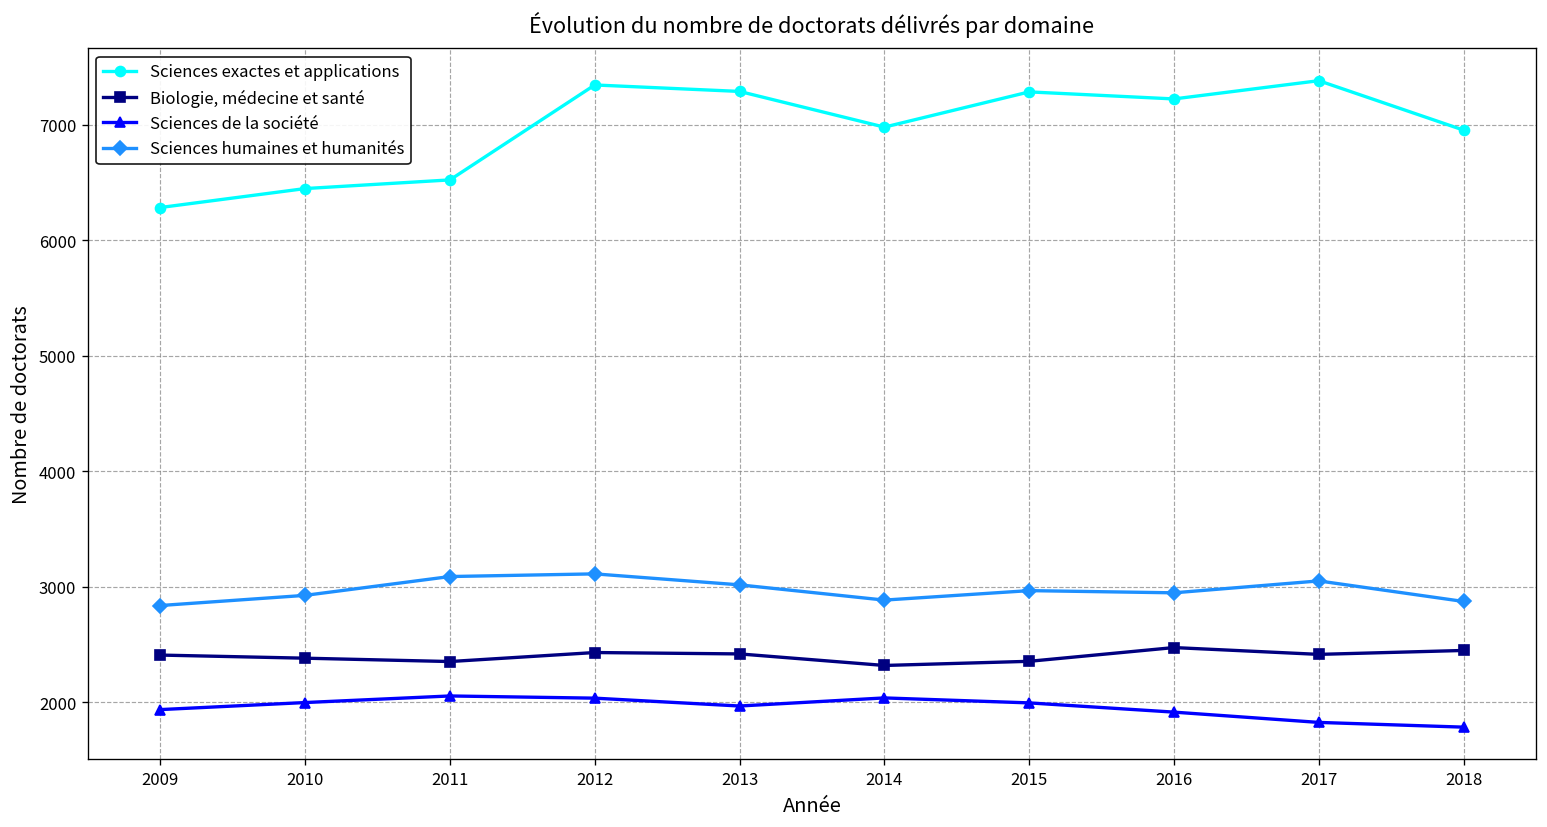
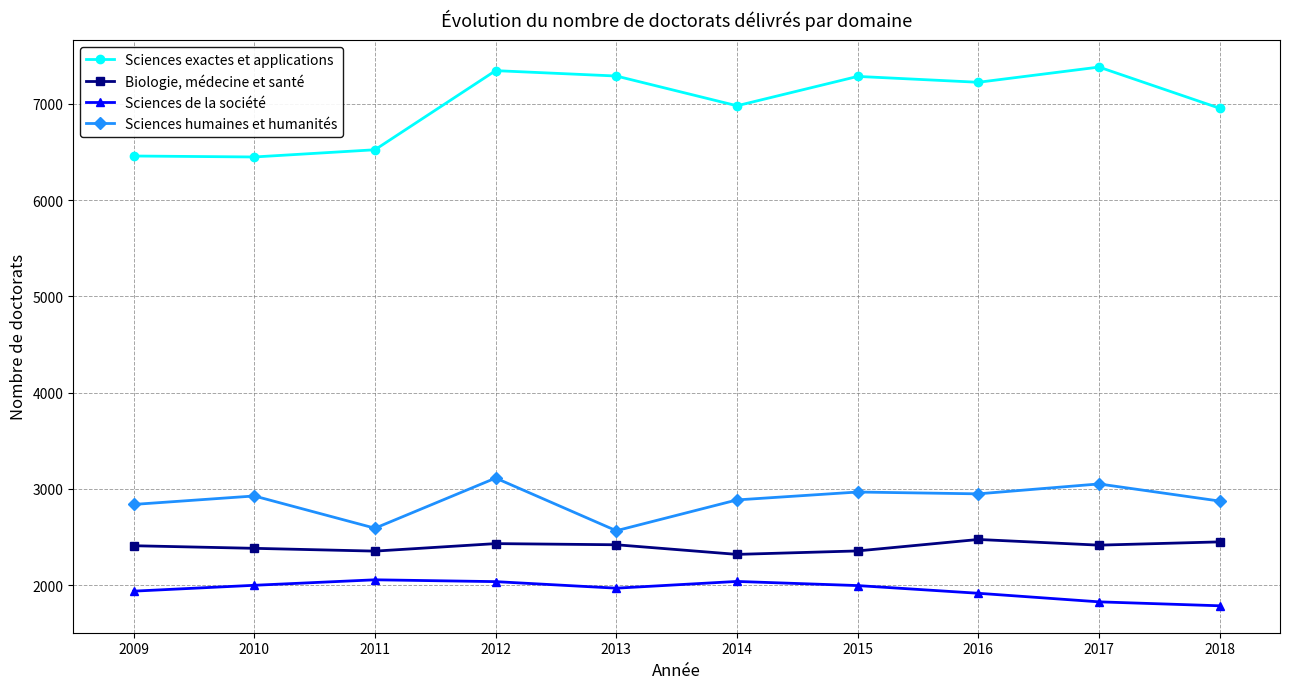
Sciences exactes et applications, 2009: 6300 -> 6500
Sciences humaines et humanités, 2011: 3100 -> 2600
Sciences humaines et humanités, 2013: 3000 -> 2600
